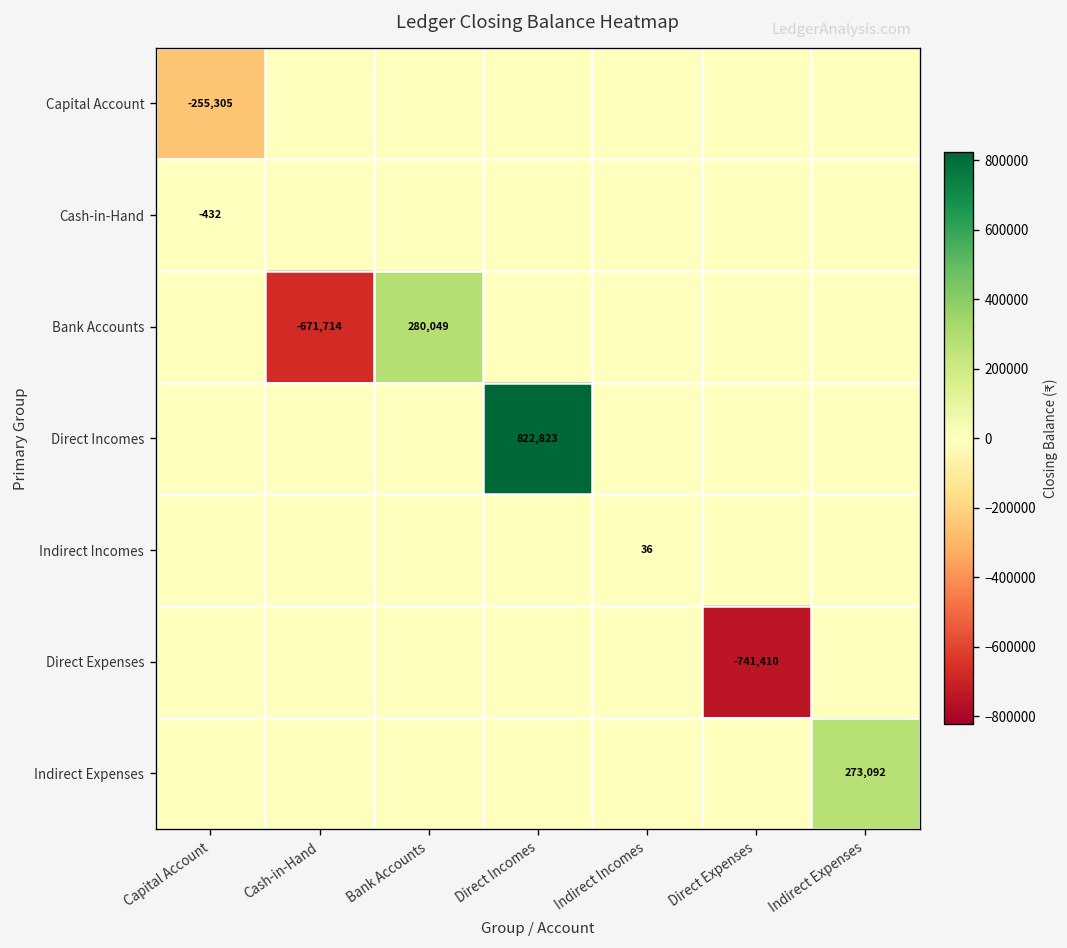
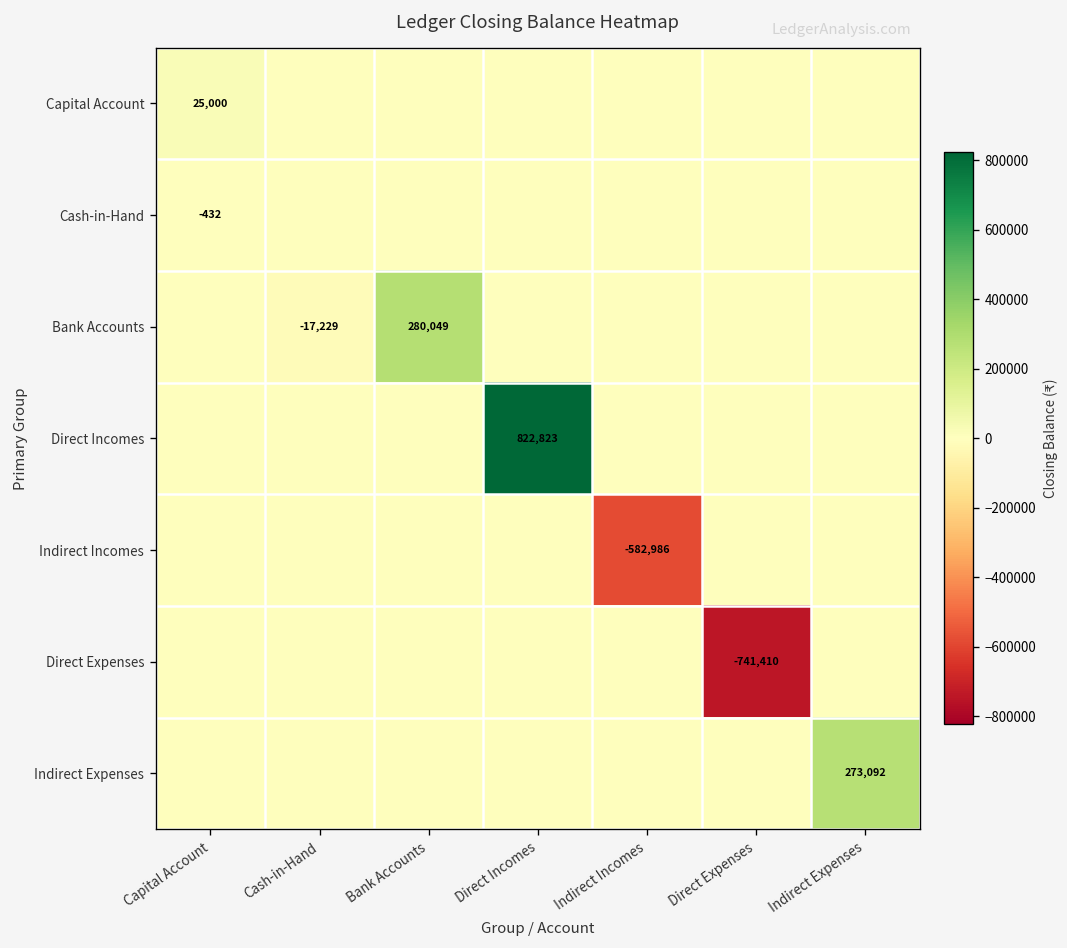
Capital Account, Capital Account: -255,305 -> 25,000
Bank Accounts, Cash-in-Hand: -671,714 -> -17,229
Indirect Incomes, Indirect Incomes: 36 -> -582,986
